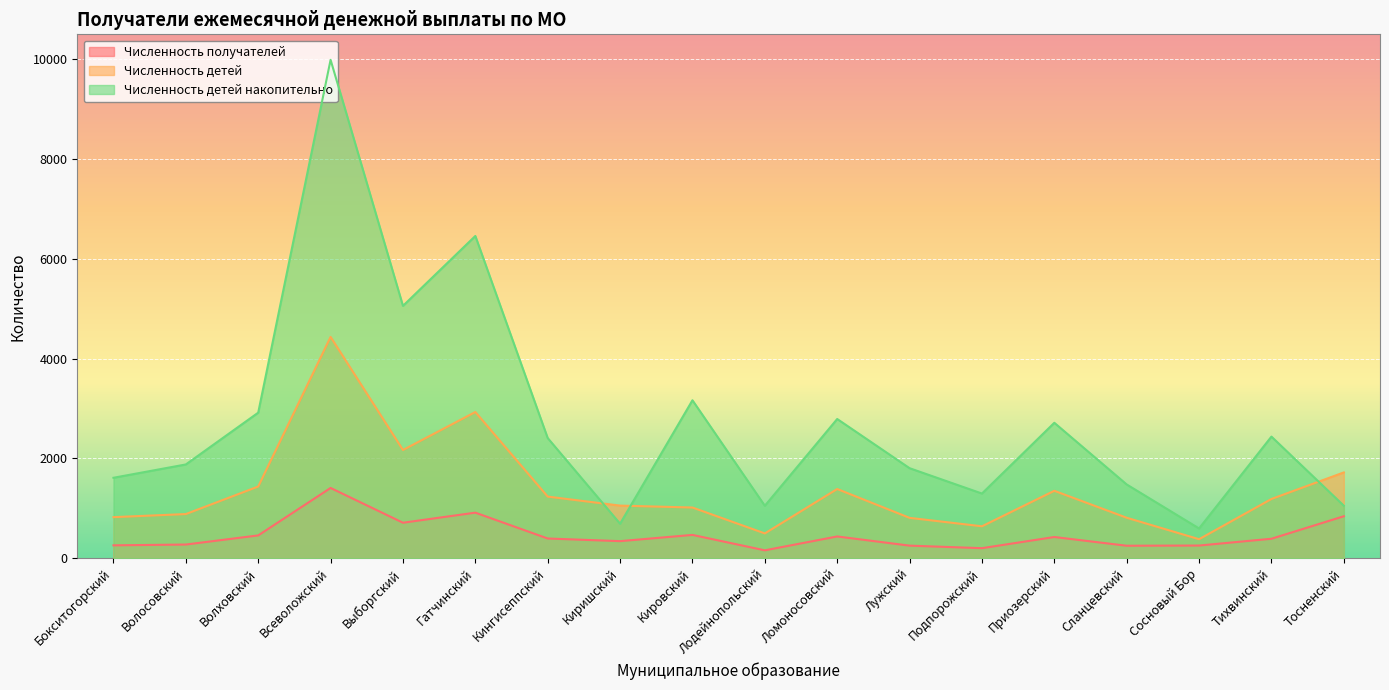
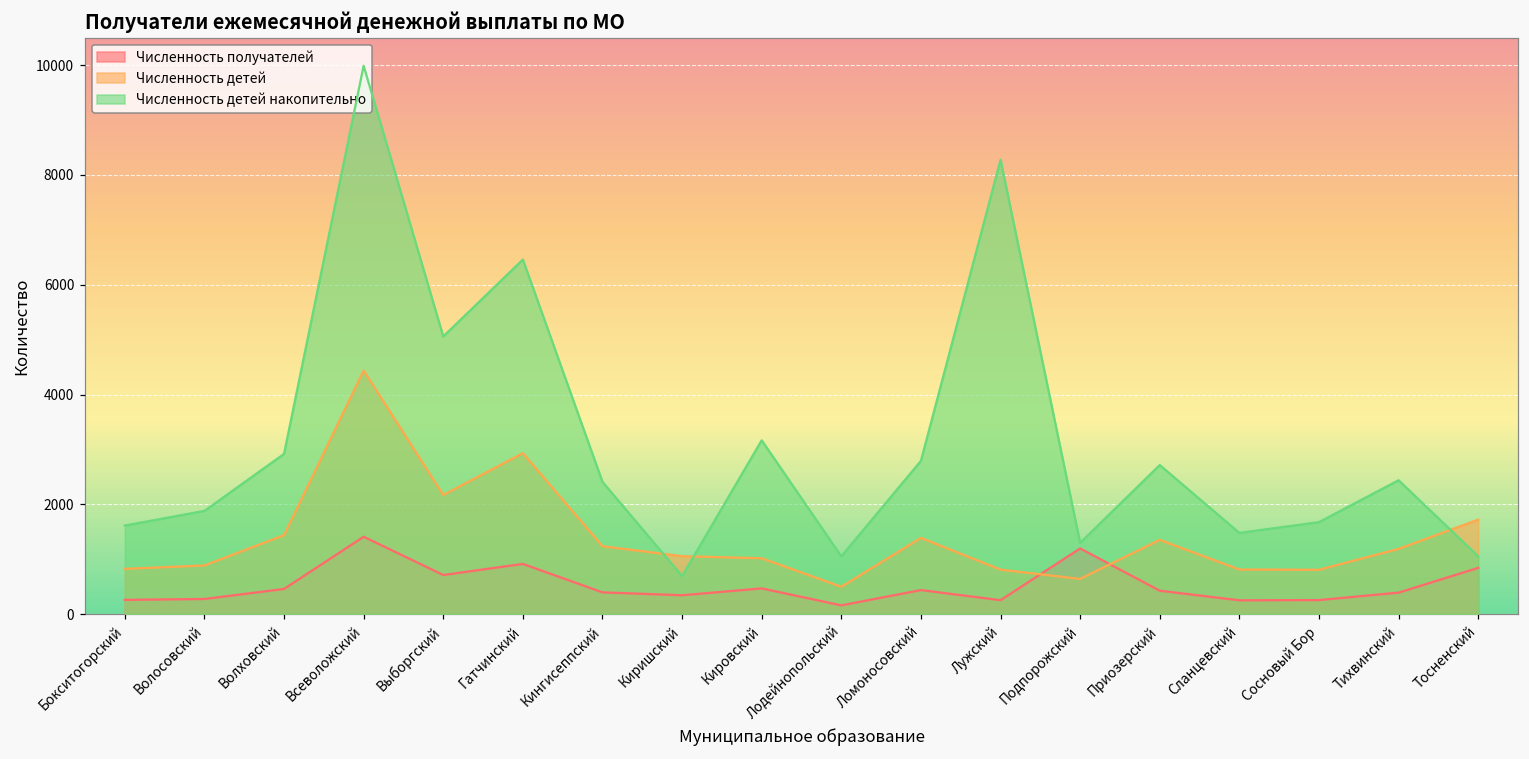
Численность детей накопительно, Лужский: 1800 -> 8300
Численность получателей, Подпорожский: 200 -> 1200
Численность детей, Сосновый Бор: 400 -> 800
Численность детей накопительно, Сосновый Бор: 600 -> 1700
